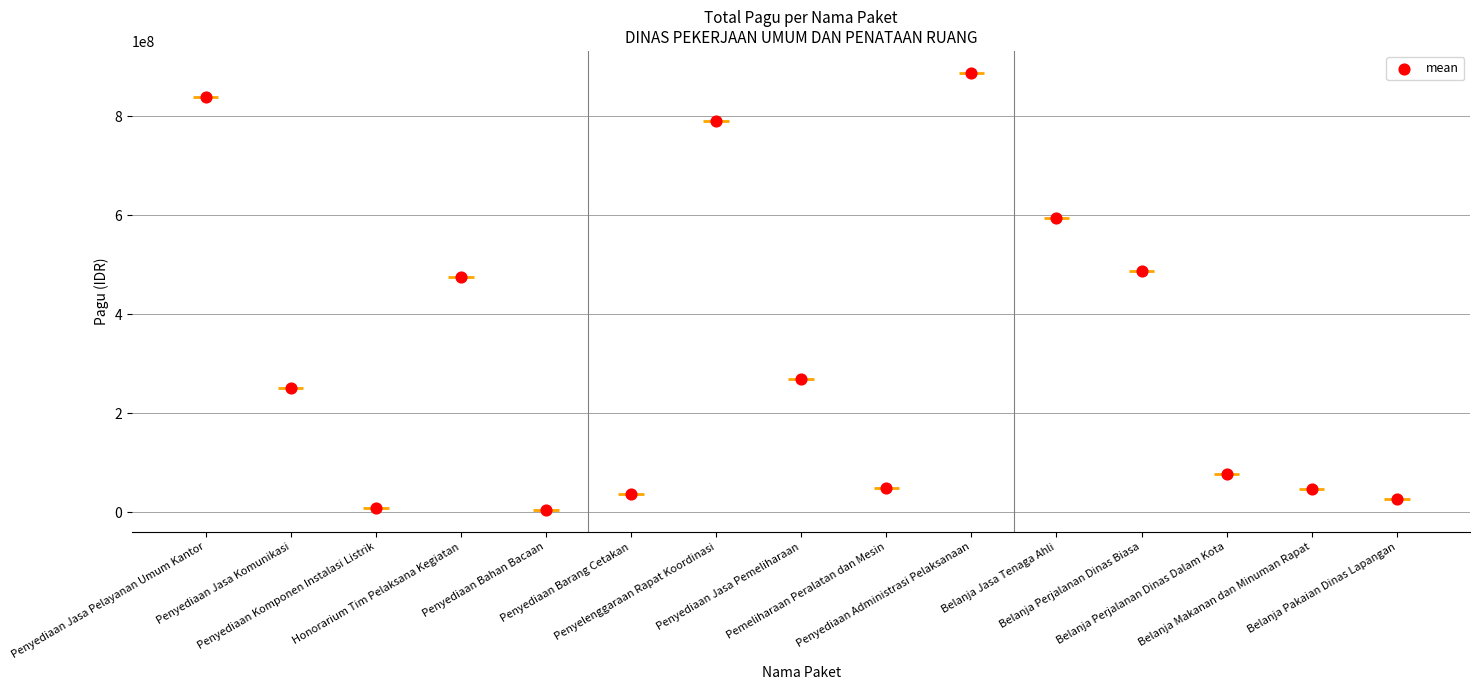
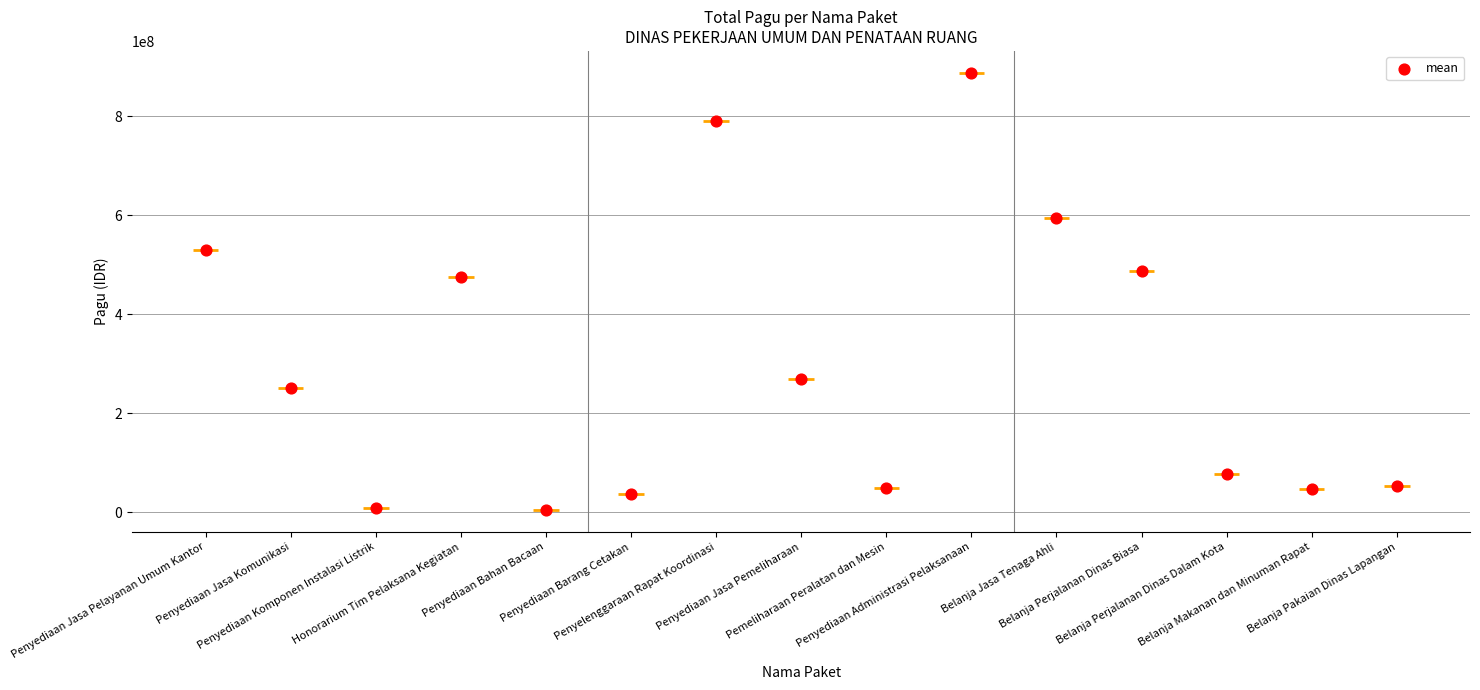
Penyediaan Jasa Pelayanan Umum Kantor: 840000000 -> 530000000
Belanja Pakaian Dinas Lapangan: 30000000 -> 50000000
